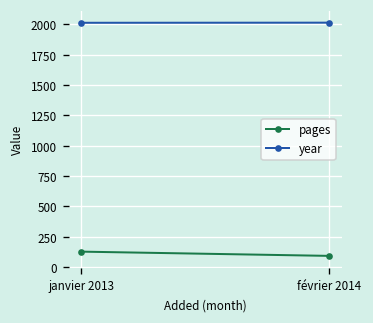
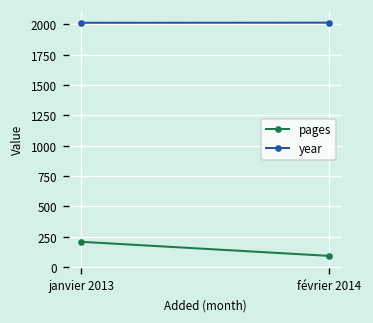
pages, janvier 2013: 130 -> 210
